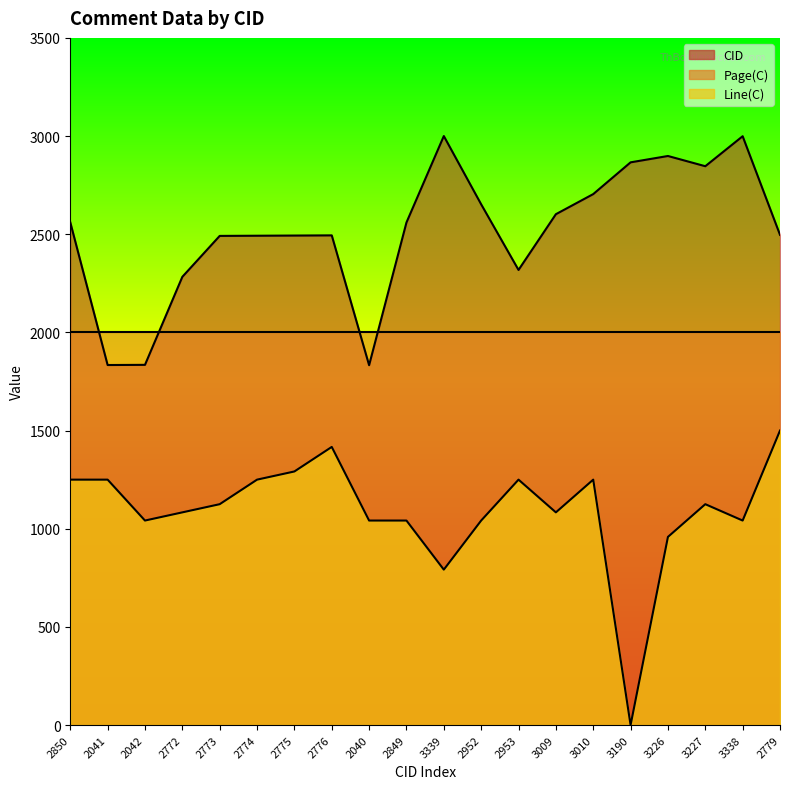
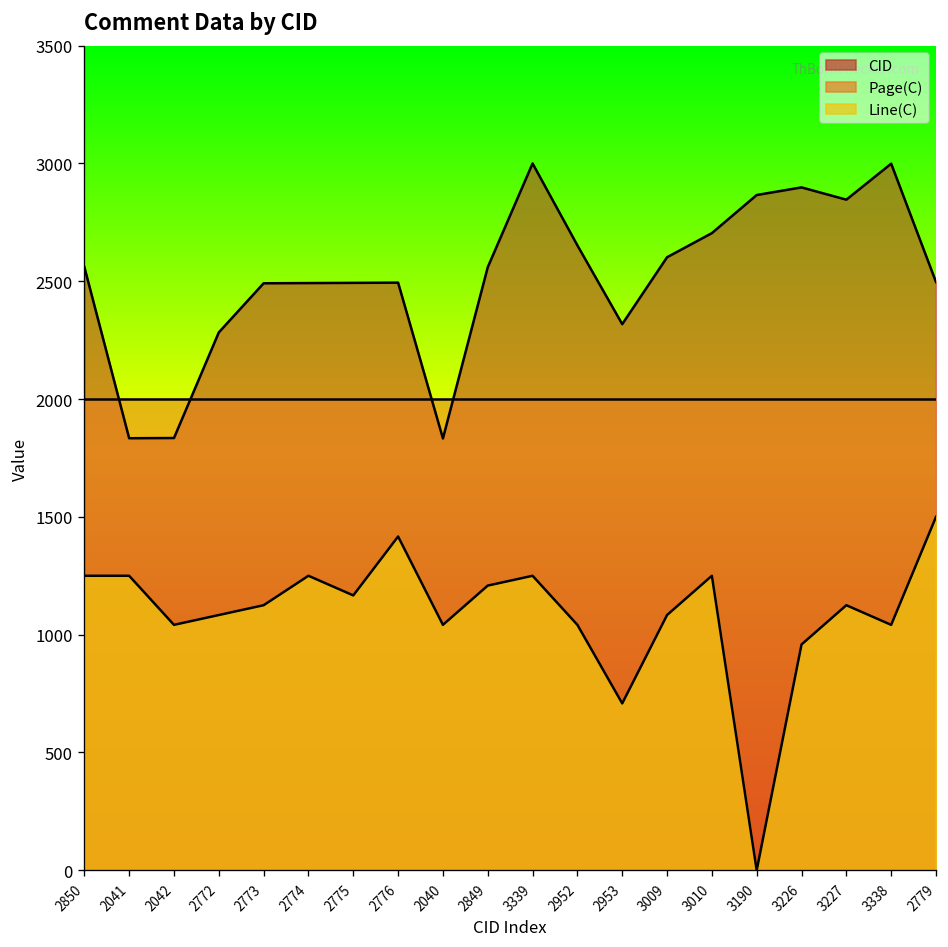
Line(C), 2775: 1290 -> 1170
Line(C), 2849: 1040 -> 1210
Line(C), 3339: 790 -> 1250
Line(C), 2953: 1250 -> 710
